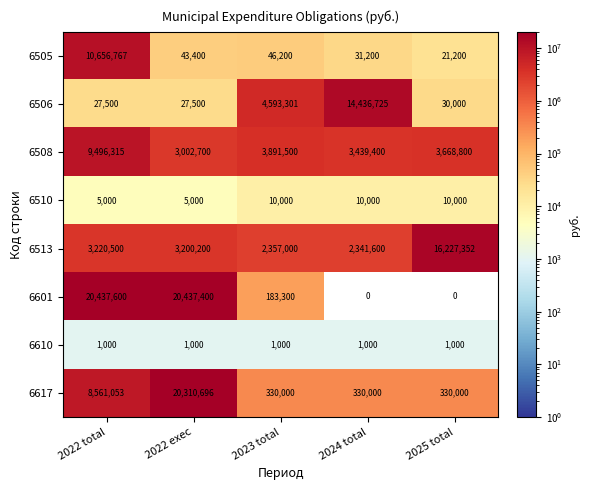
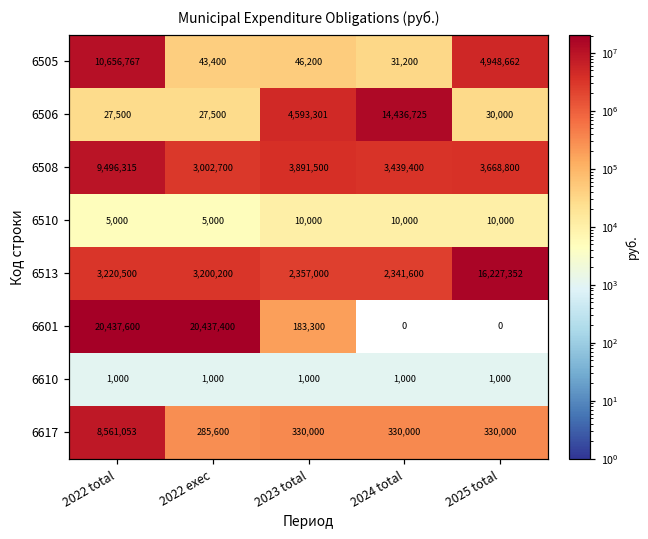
6505, 2025 total: 21,200 -> 4,948,662
6617, 2022 exec: 20,310,696 -> 285,600
